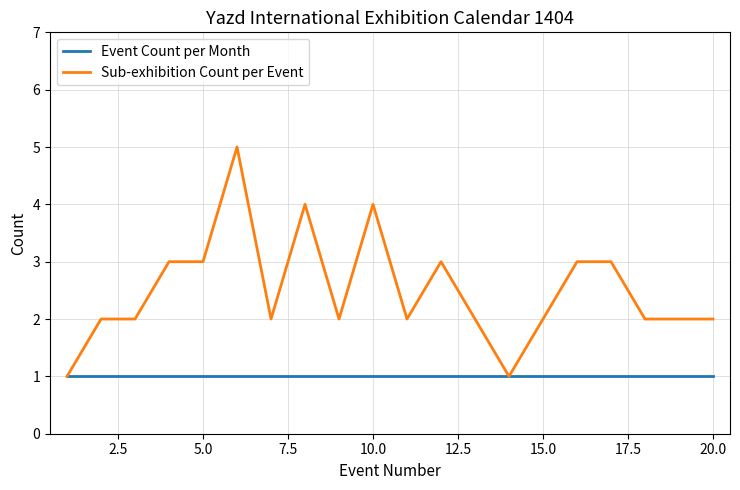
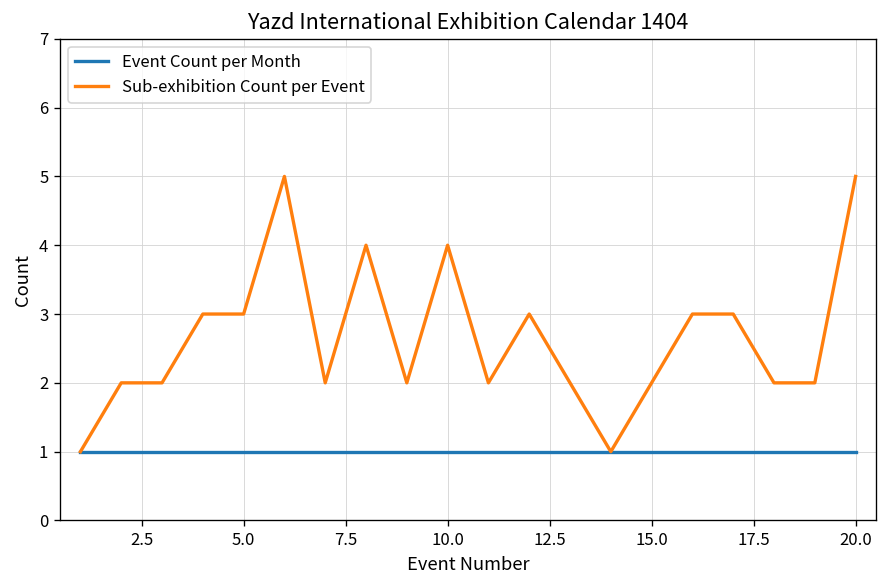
Sub-exhibition Count per Event, 20.0: 2 -> 5
